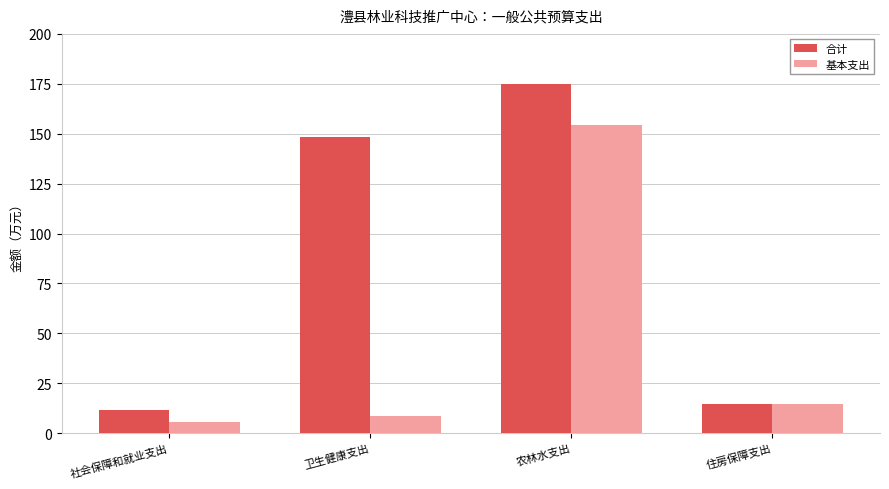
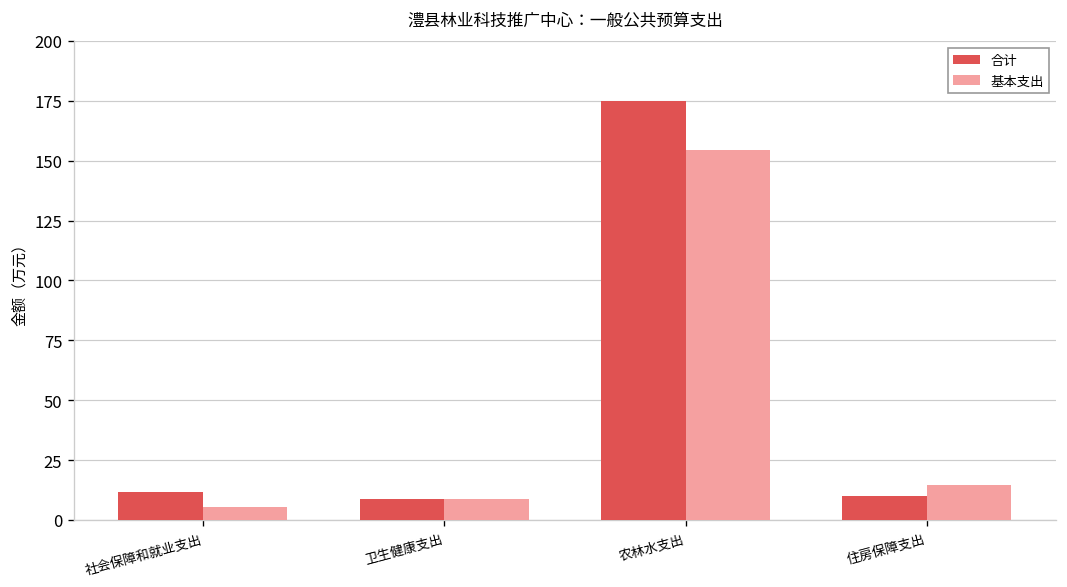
合计, 卫生健康支出: 148 -> 9
合计, 住房保障支出: 15 -> 10
